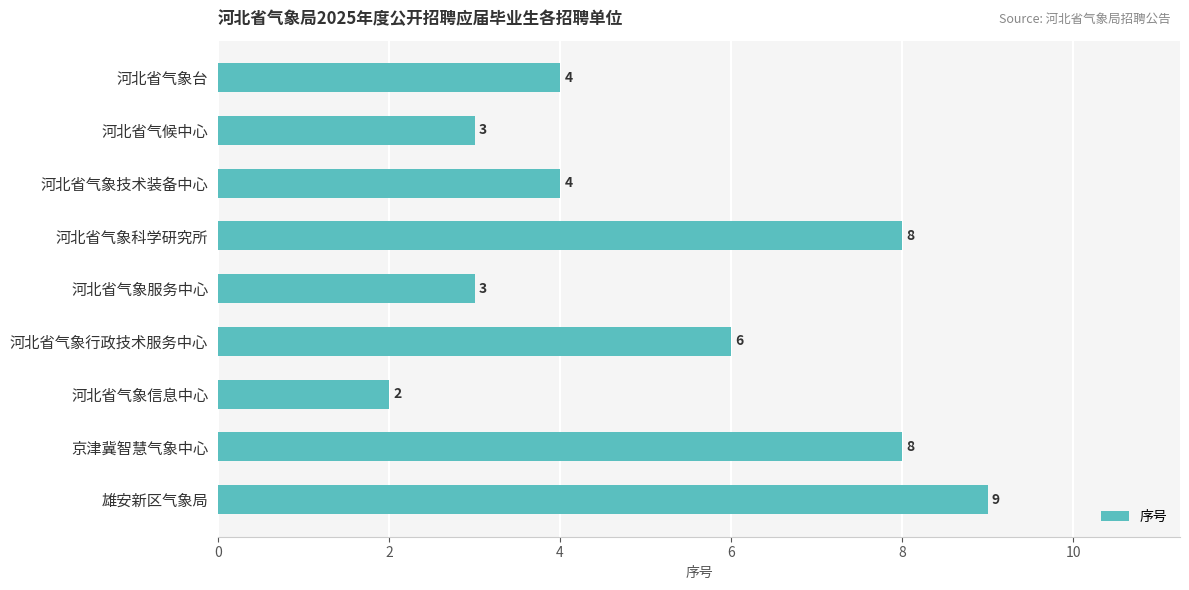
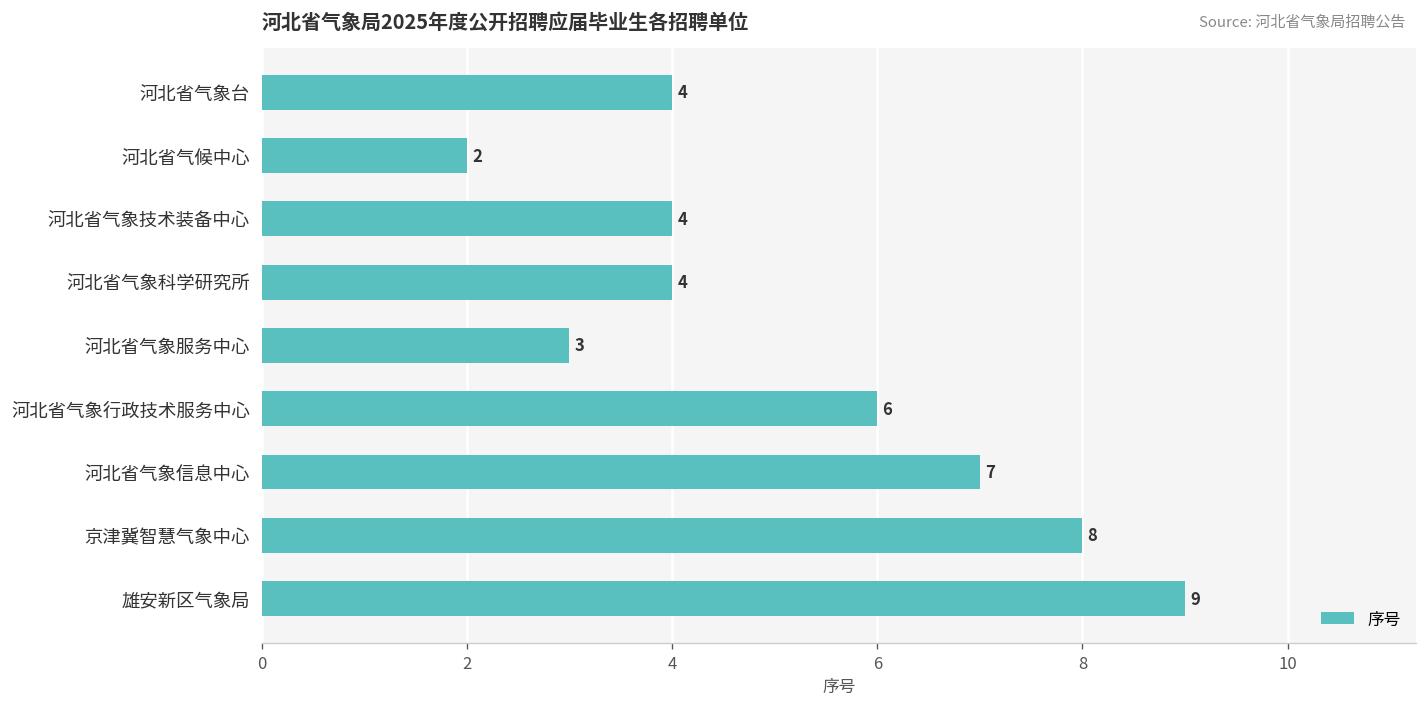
河北省气候中心: 3 -> 2
河北省气象科学研究所: 8 -> 4
河北省气象信息中心: 2 -> 7
